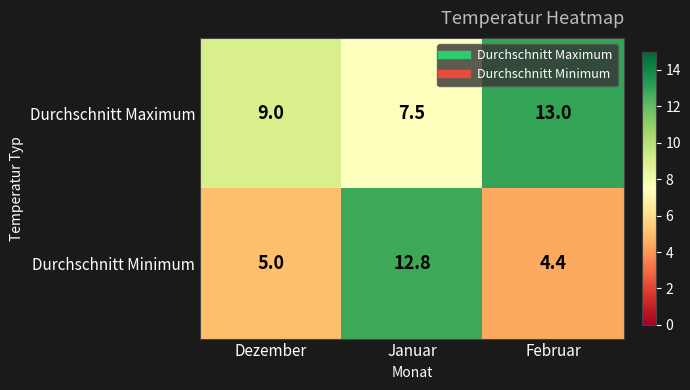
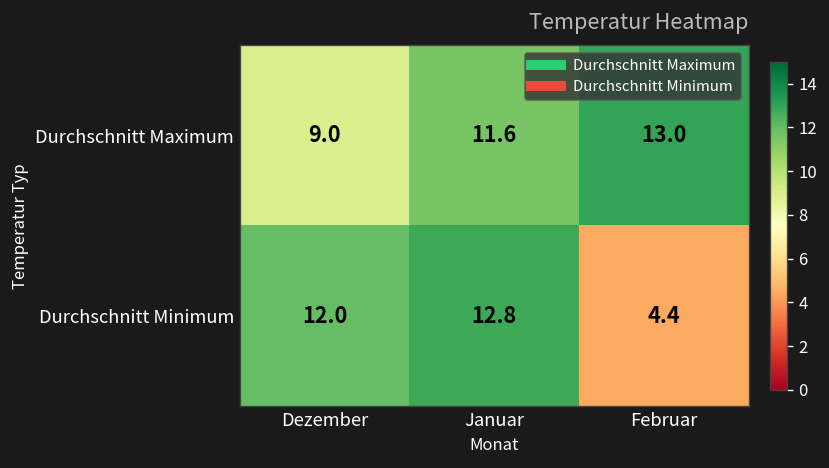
Durchschnitt Maximum, Januar: 7.5 -> 11.6
Durchschnitt Minimum, Dezember: 5.0 -> 12.0
